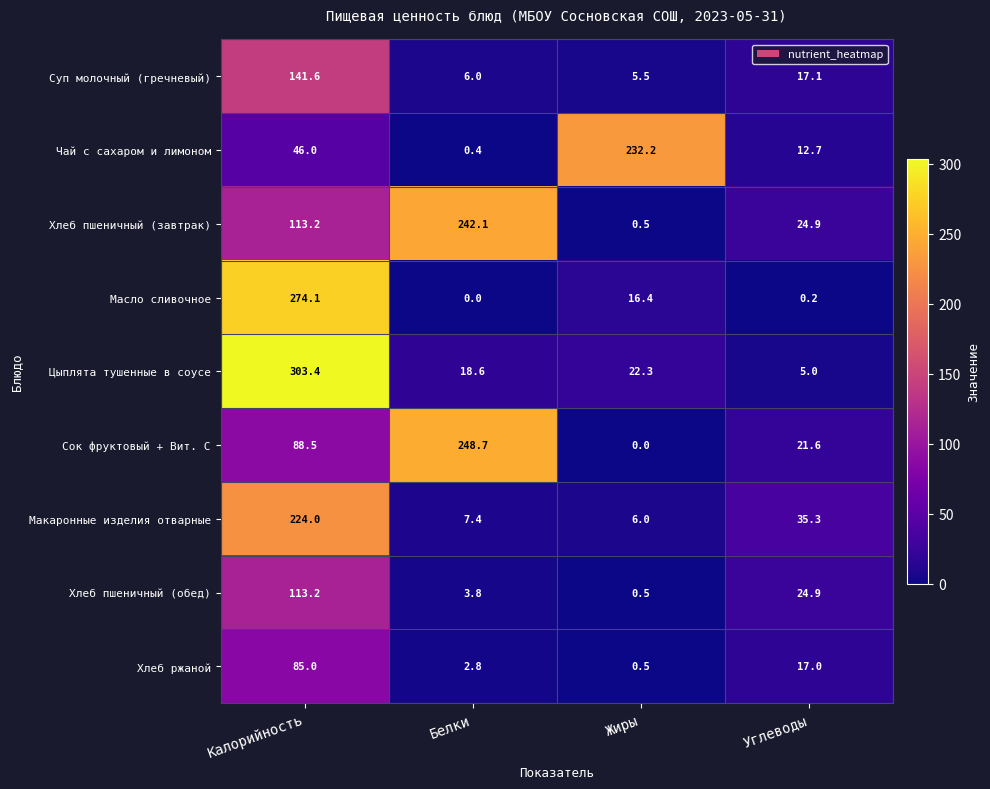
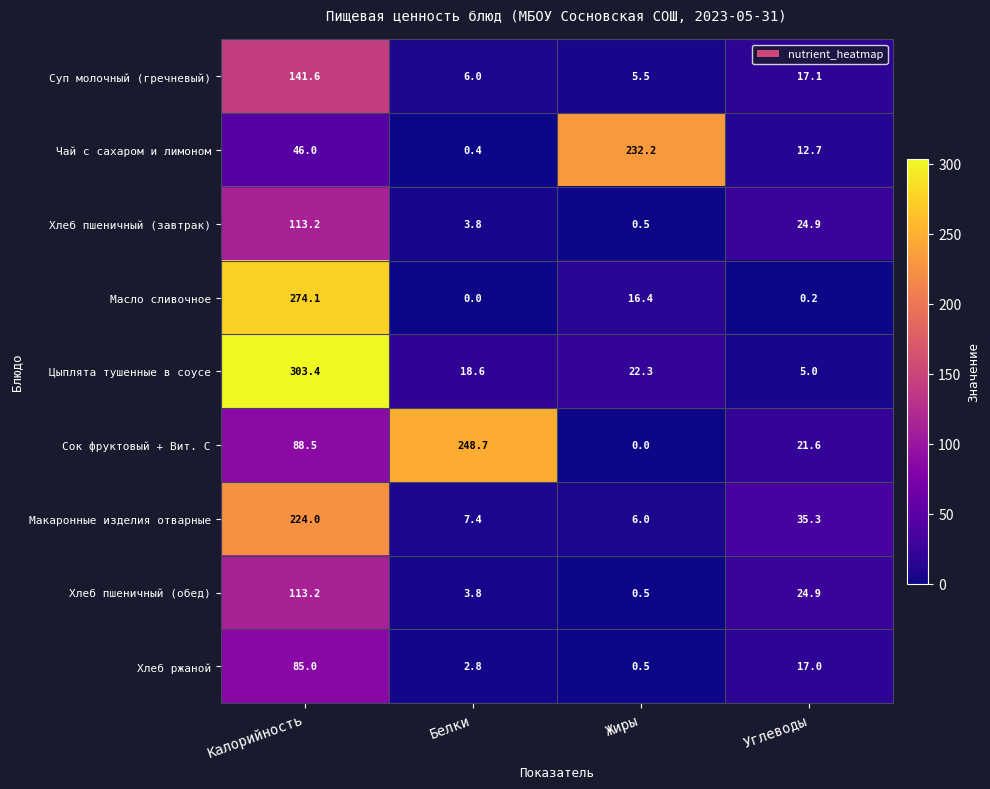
Хлеб пшеничный (завтрак), Белки: 242.1 -> 3.8
